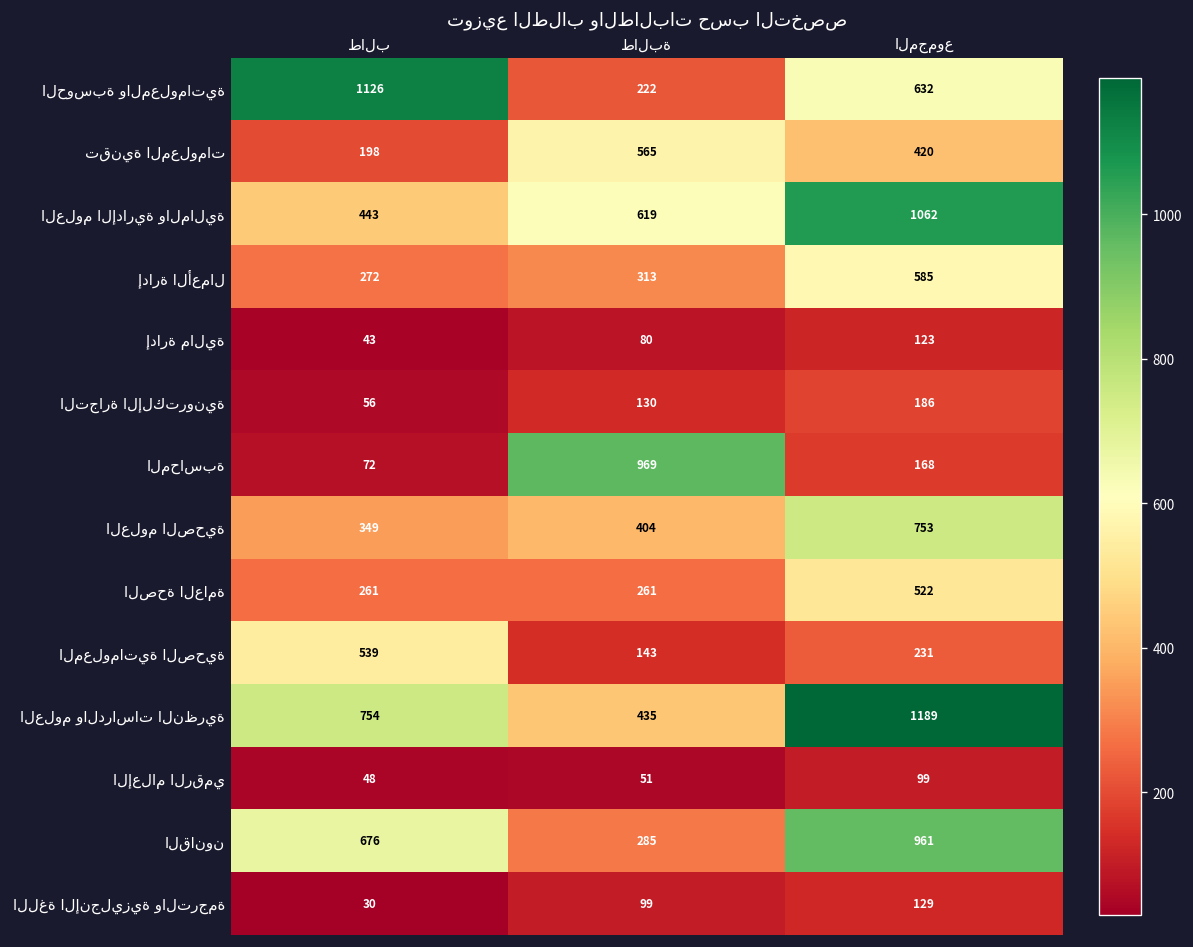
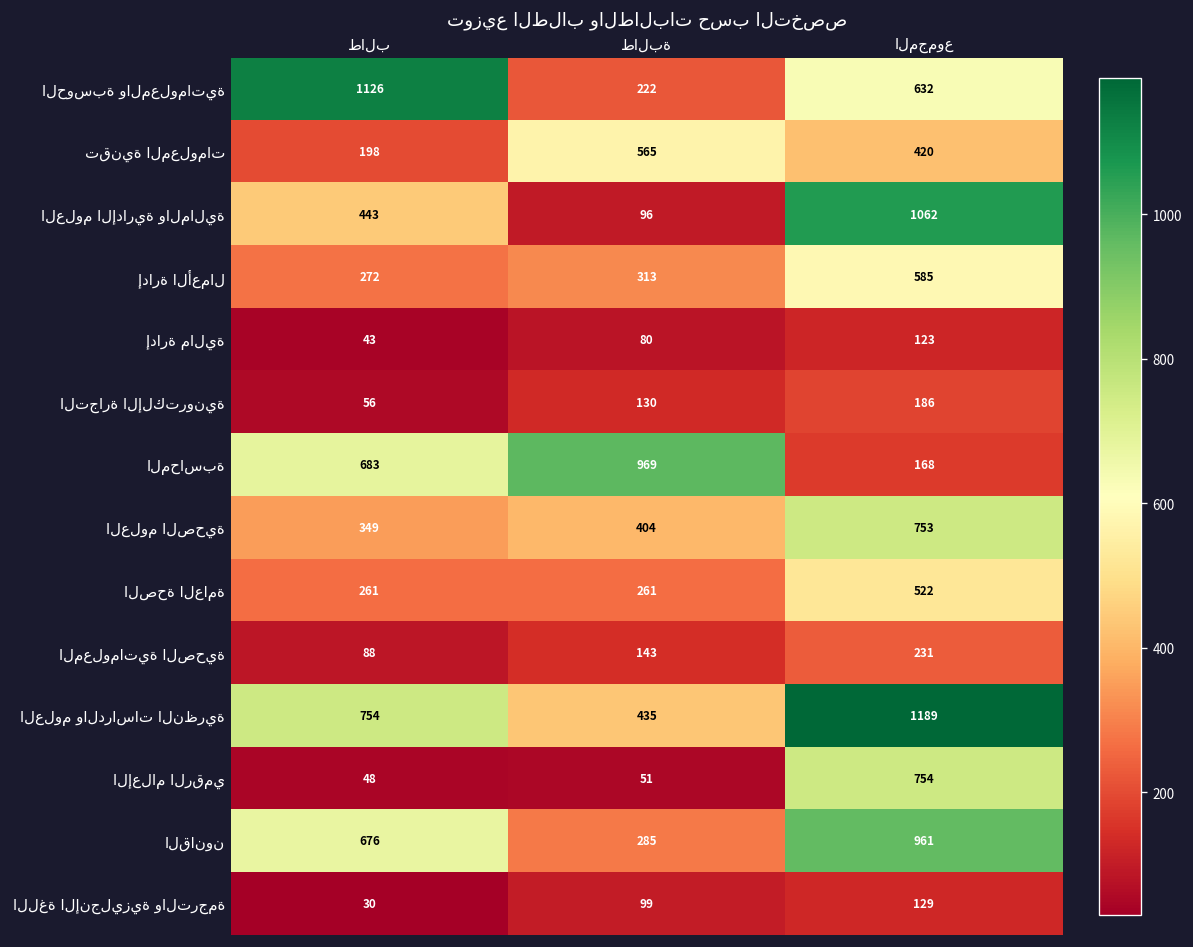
العلوم الإدارية والمالية, طالبة: 619 -> 96
المحاسبة, طالب: 72 -> 683
المعلوماتية الصحية, طالب: 539 -> 88
الإعلام الرقمي, المجموع: 99 -> 754
